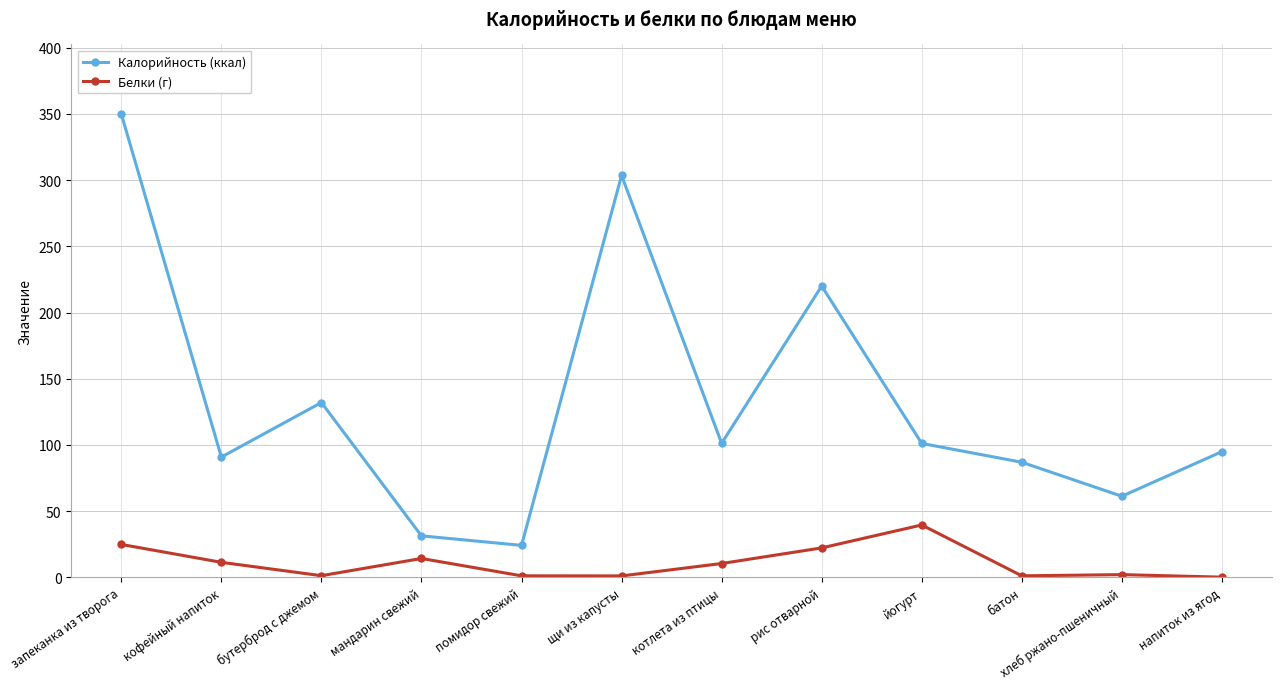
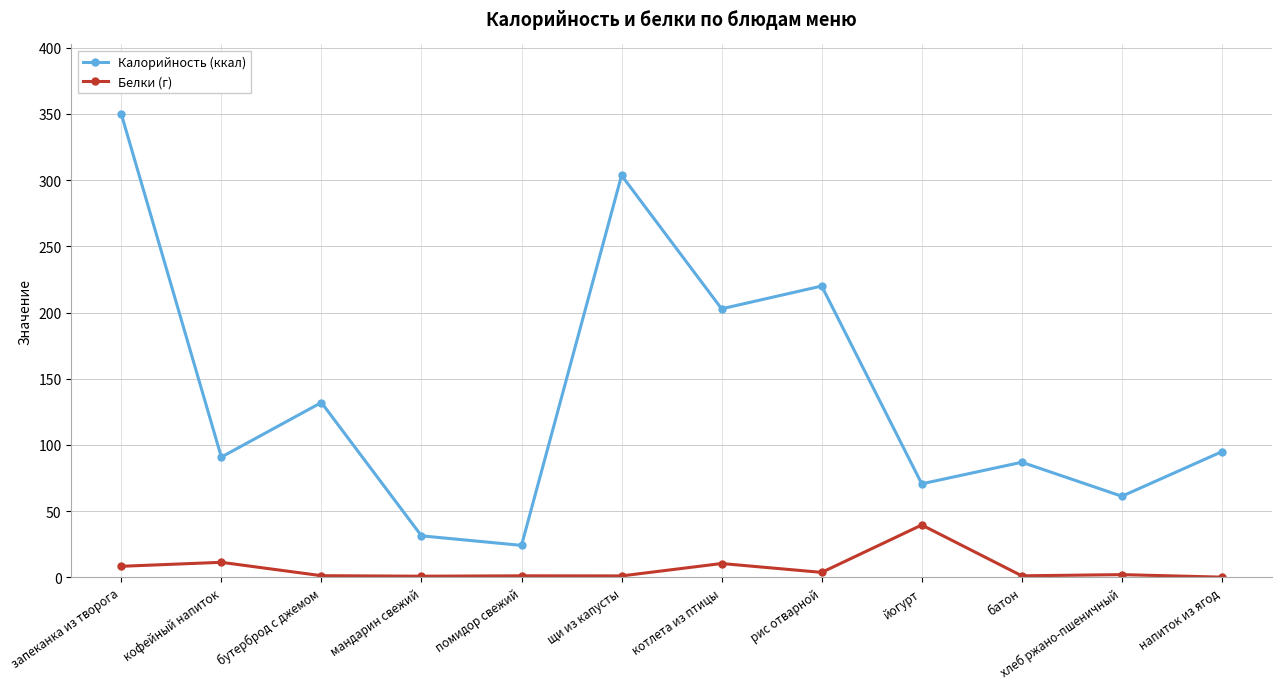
Белки (г), запеканка из творога: 25 -> 8
Белки (г), мандарин свежий: 14 -> 1
Калорийность (ккал), котлета из птицы: 101 -> 203
Белки (г), рис отварной: 22 -> 4
Калорийность (ккал), йогурт: 101 -> 71
